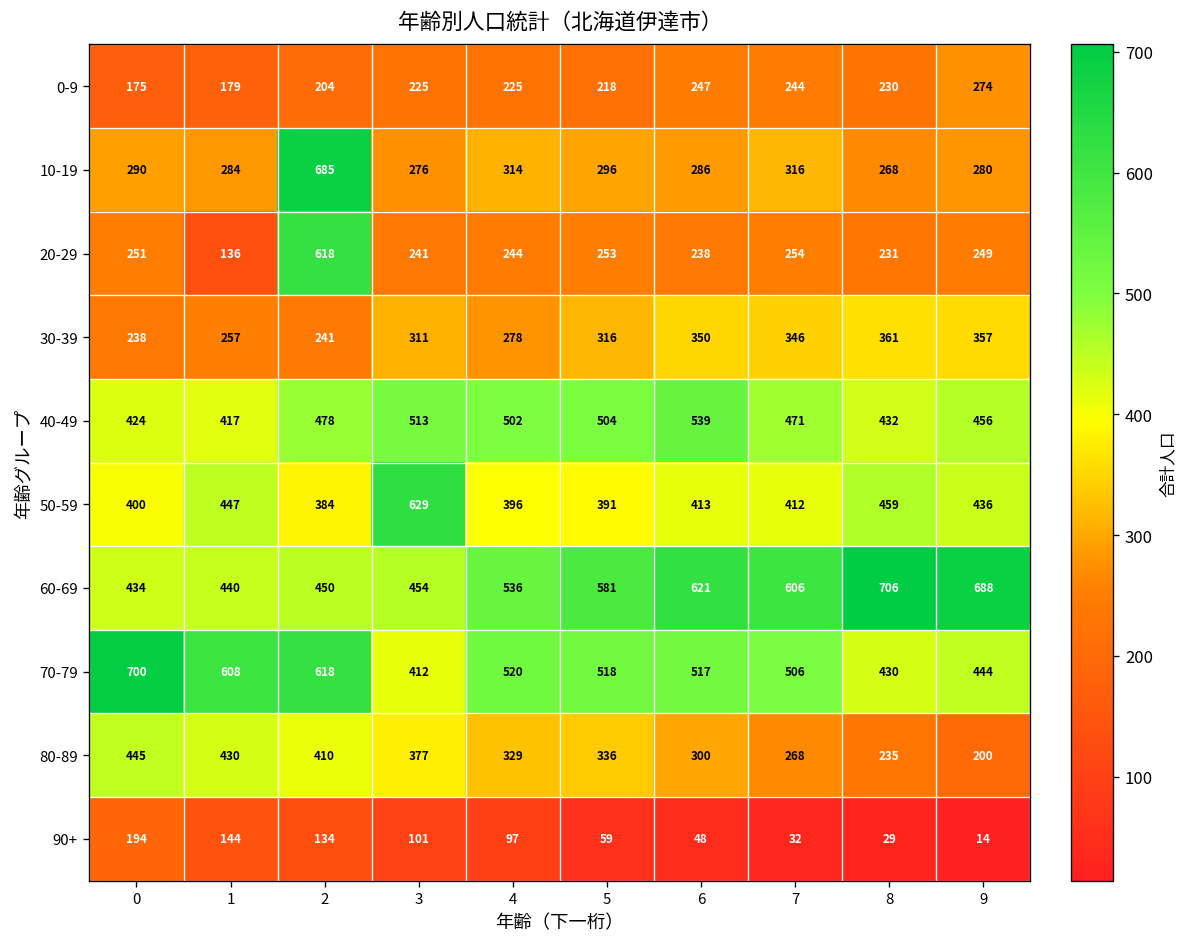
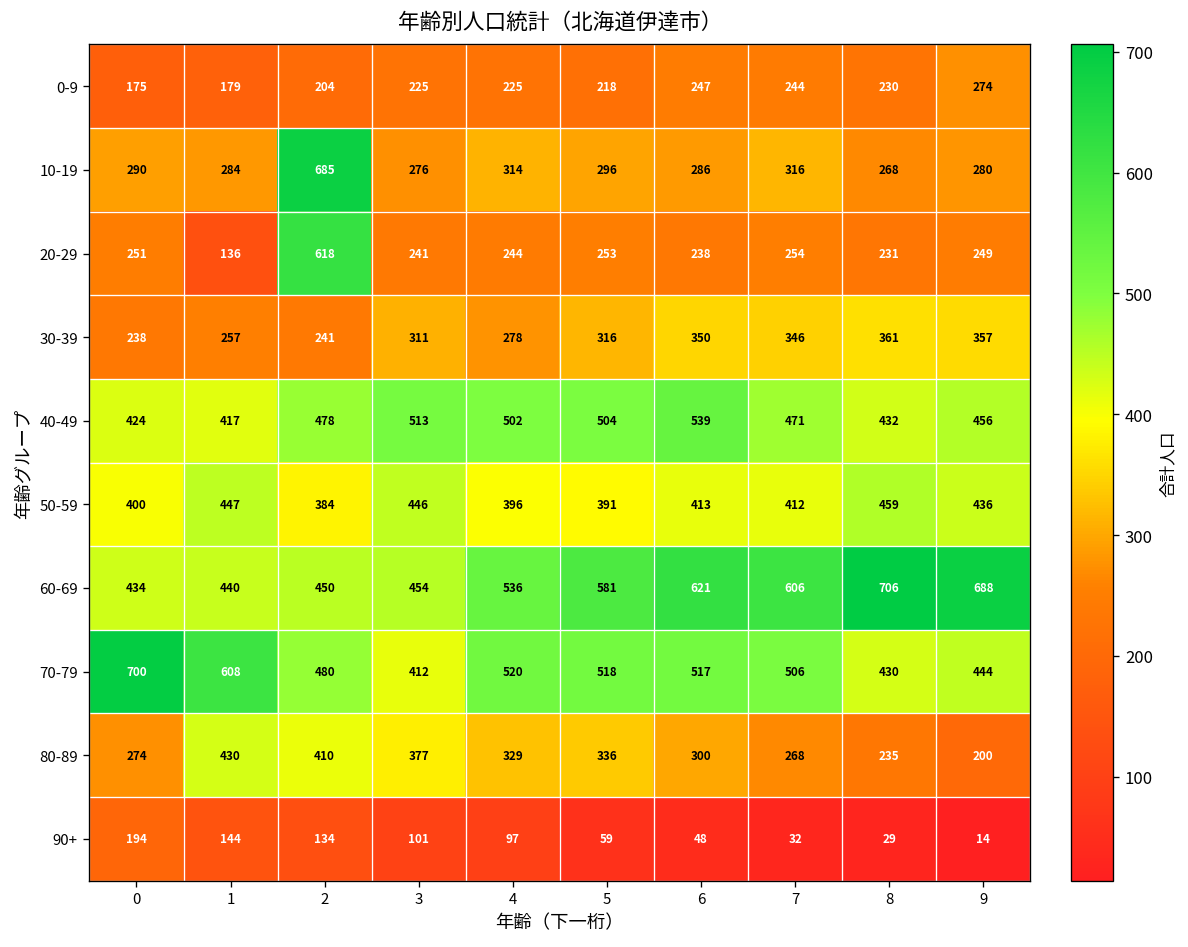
50-59, 3: 629 -> 446
70-79, 2: 618 -> 480
80-89, 0: 445 -> 274
